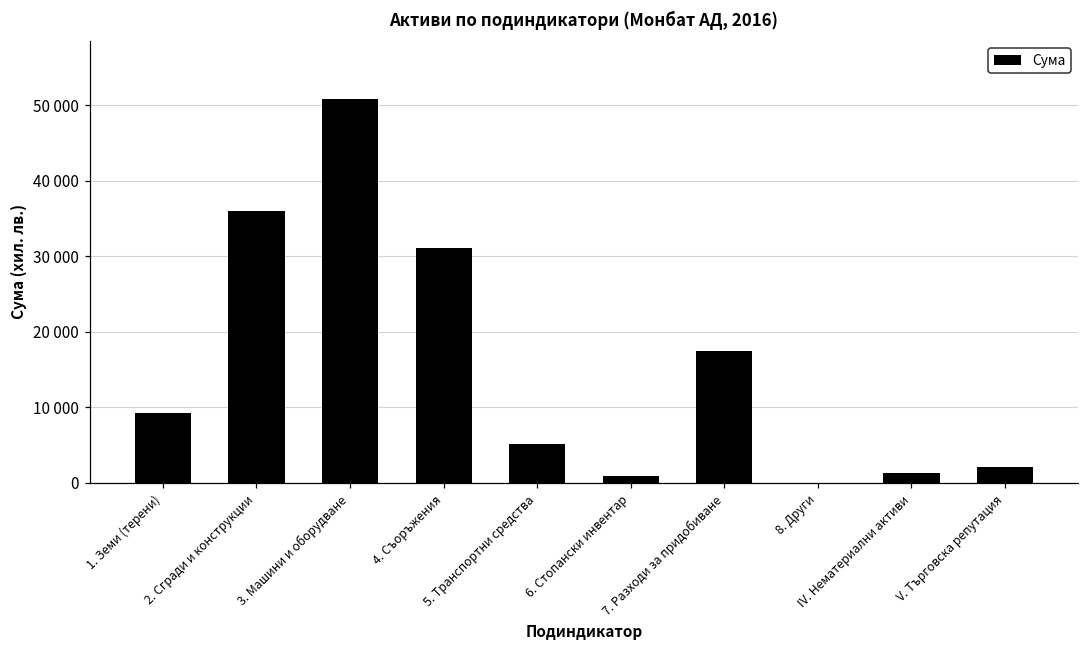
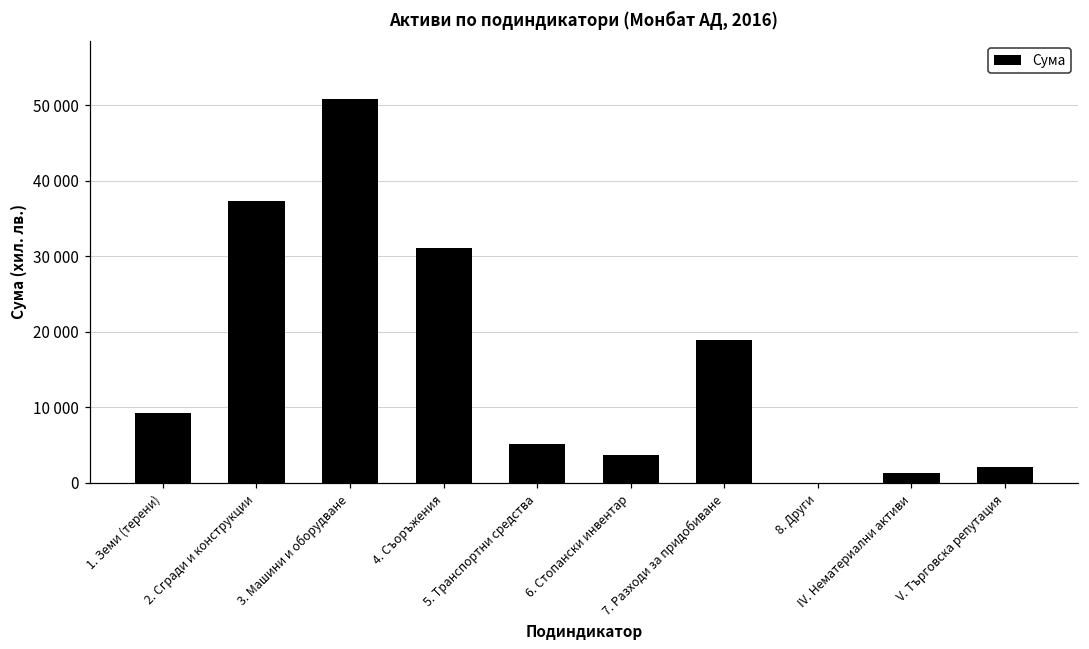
2. Сгради и конструкции: 36000 -> 37000
6. Стопански инвентар: 1000 -> 4000
7. Разходи за придобиване: 17000 -> 19000
